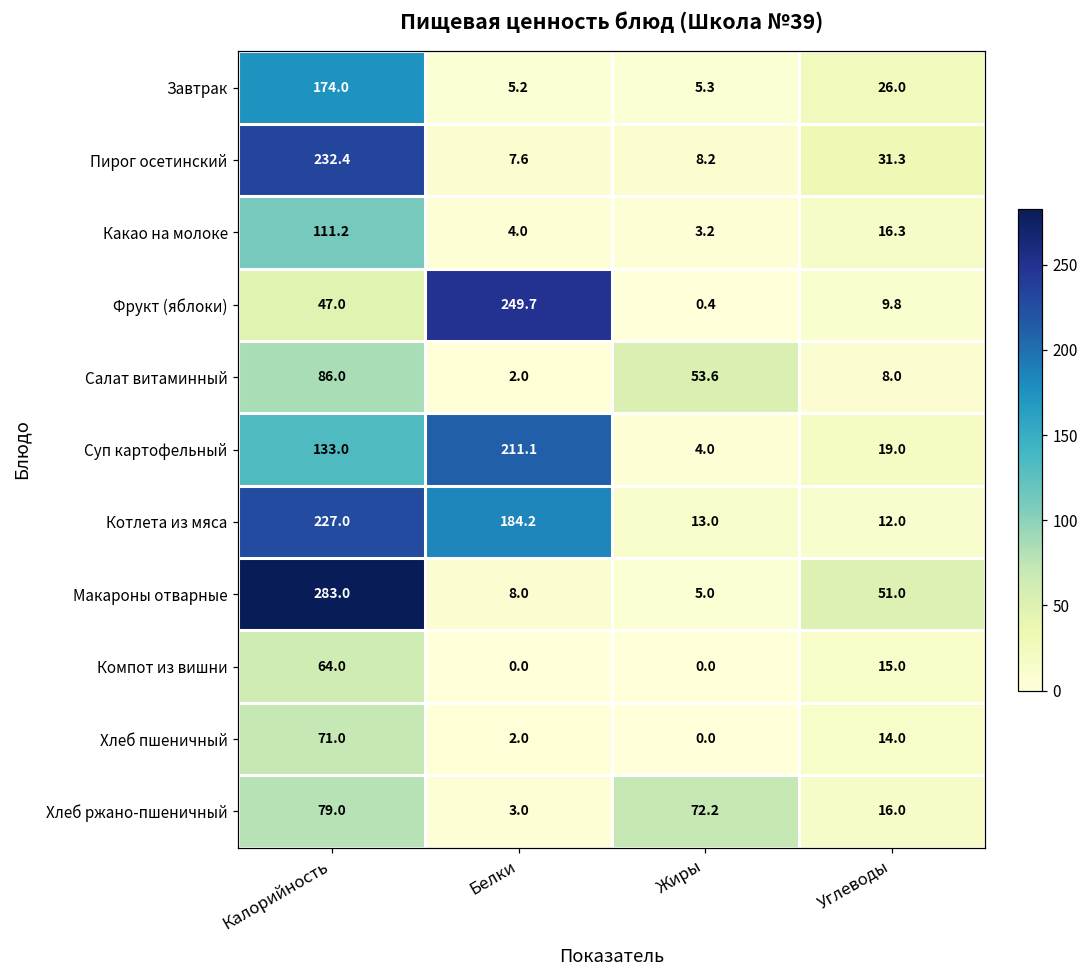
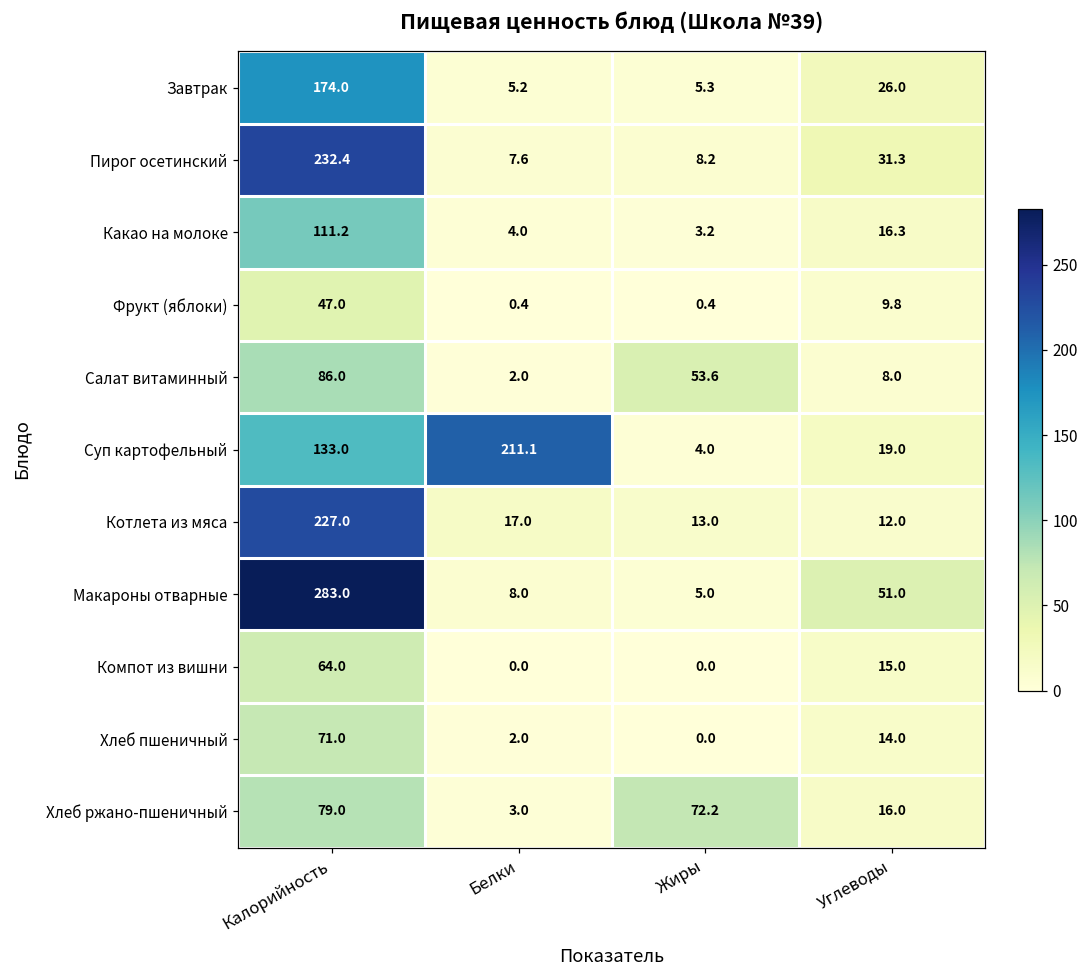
Фрукт (яблоки), Белки: 249.7 -> 0.4
Котлета из мяса, Белки: 184.2 -> 17.0
